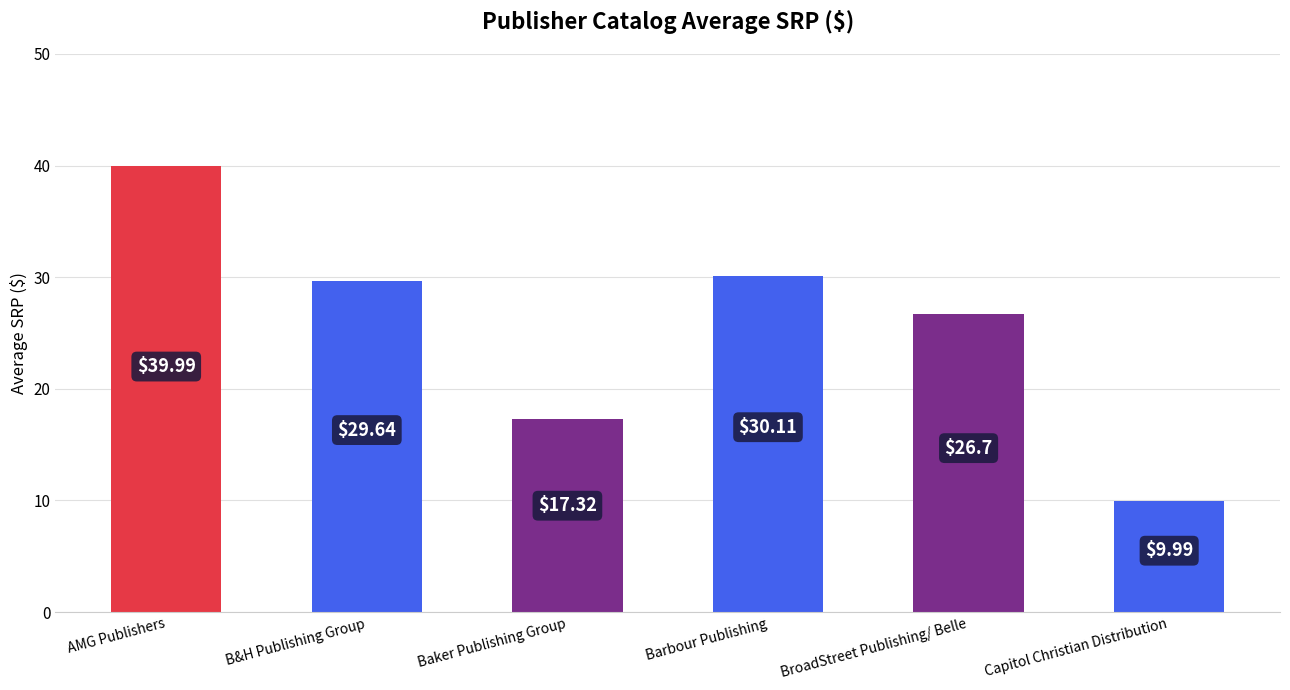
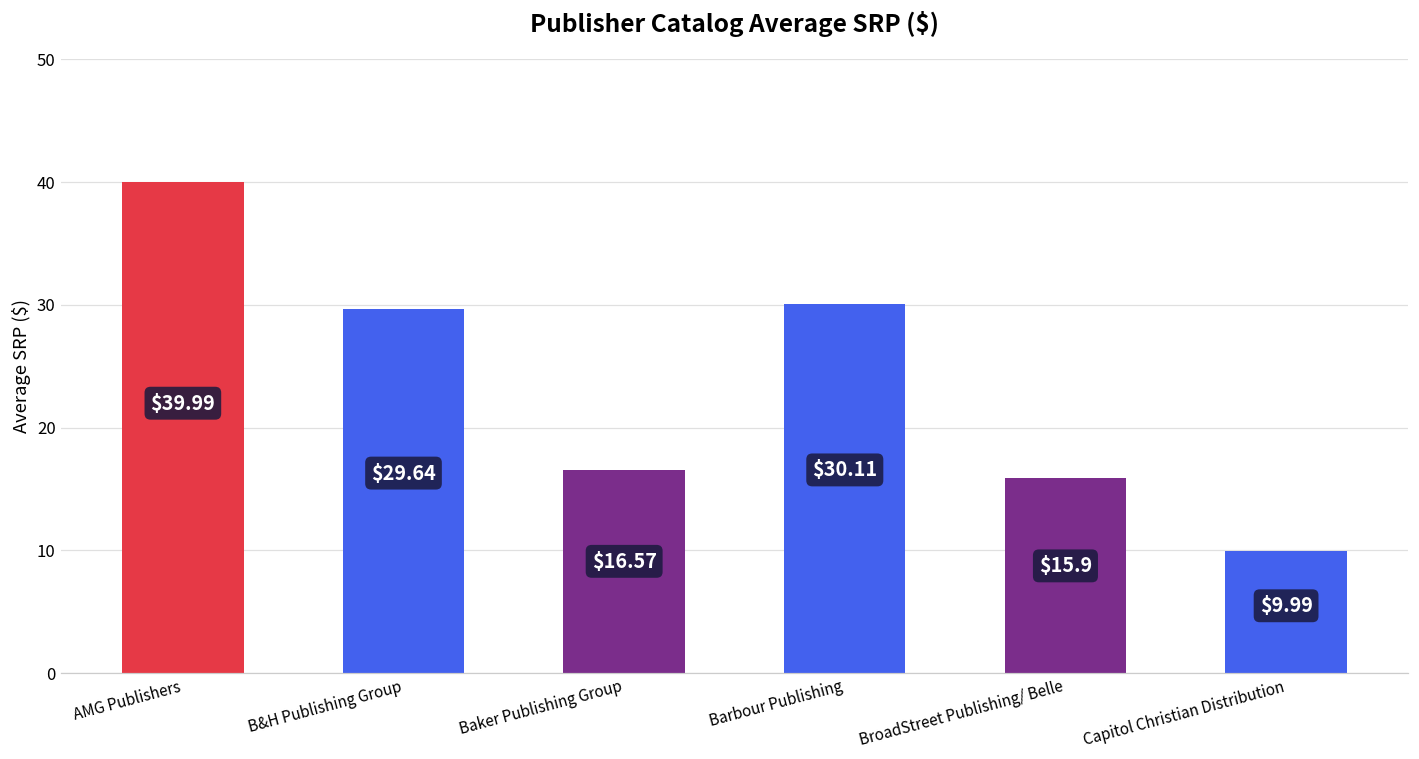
Baker Publishing Group: $17.32 -> $16.57
BroadStreet Publishing/ Belle: $26.7 -> $15.9
